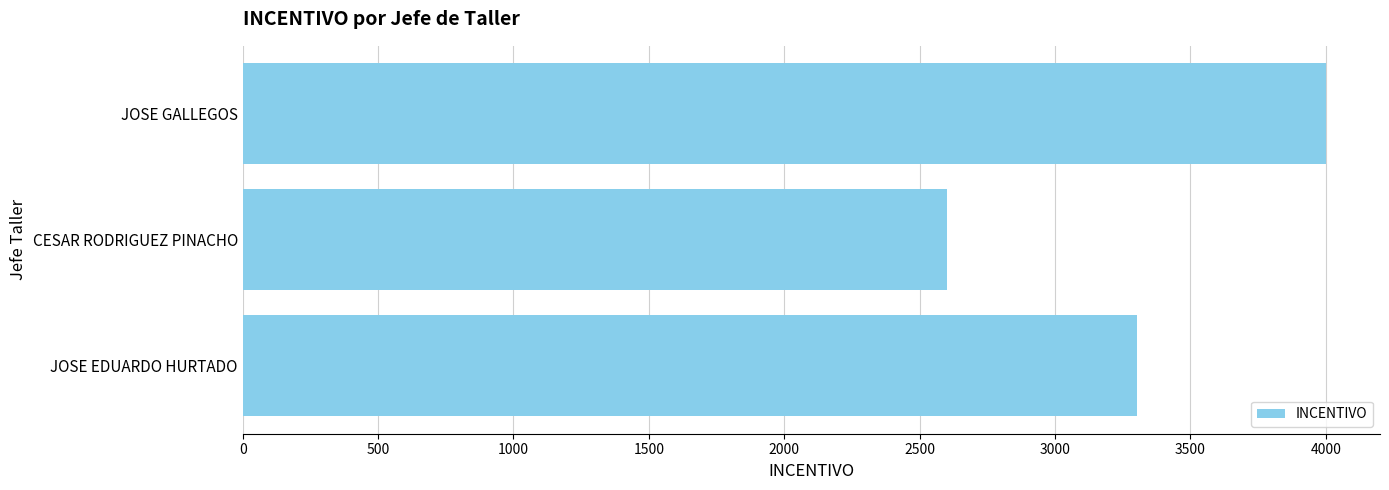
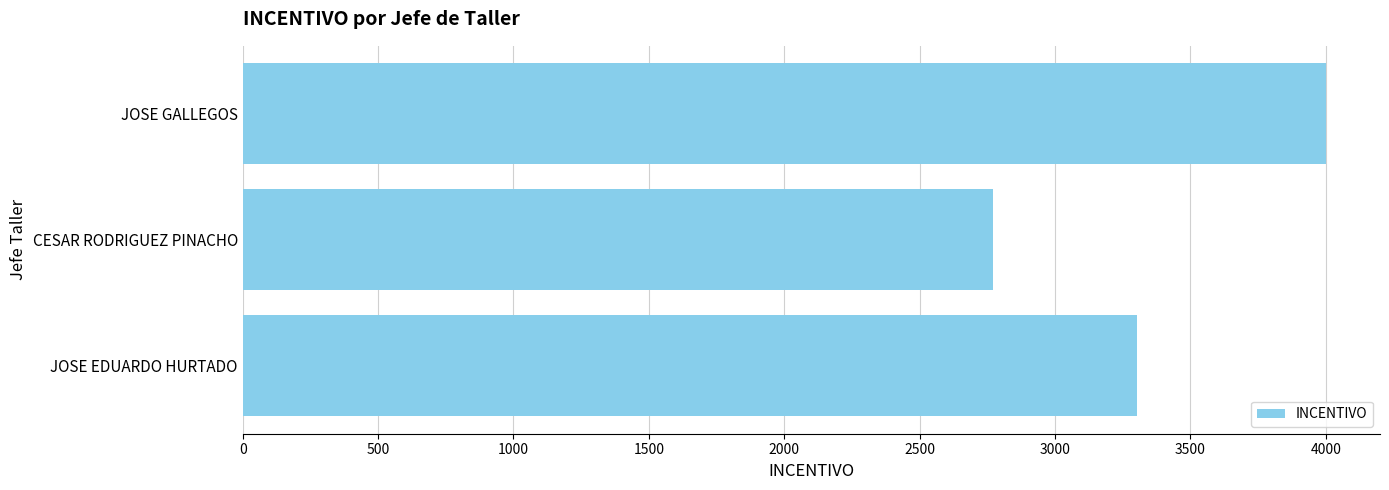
CESAR RODRIGUEZ PINACHO: 2600 -> 2770
